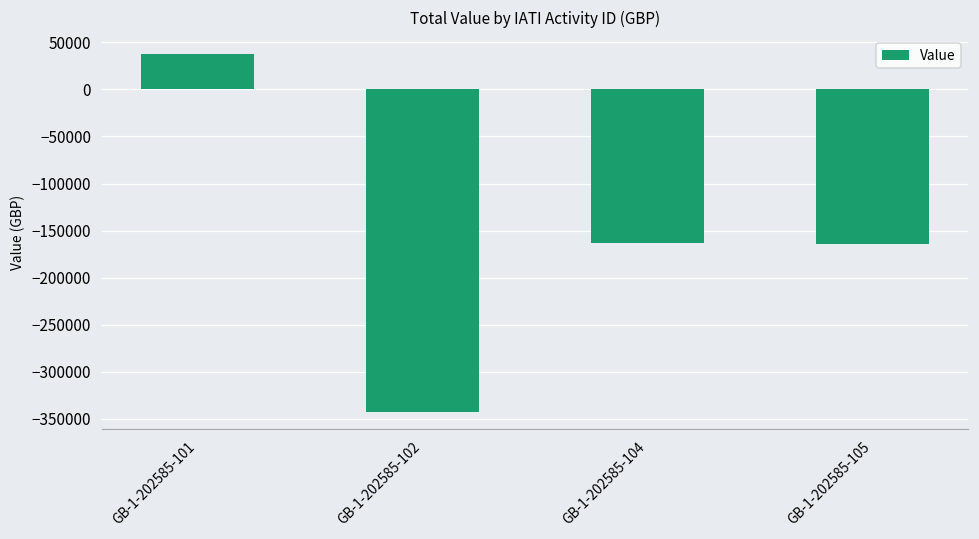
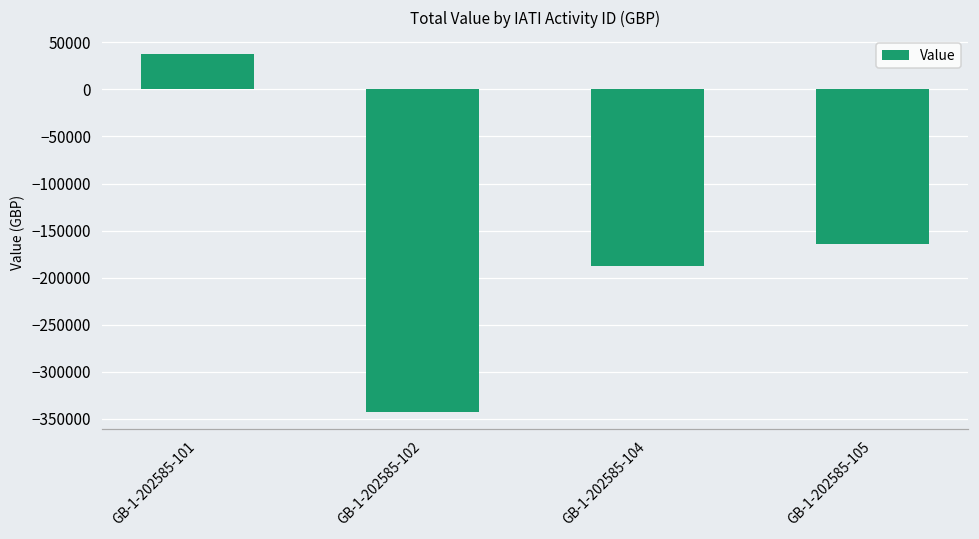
GB-1-202585-104: -160000 -> -190000
